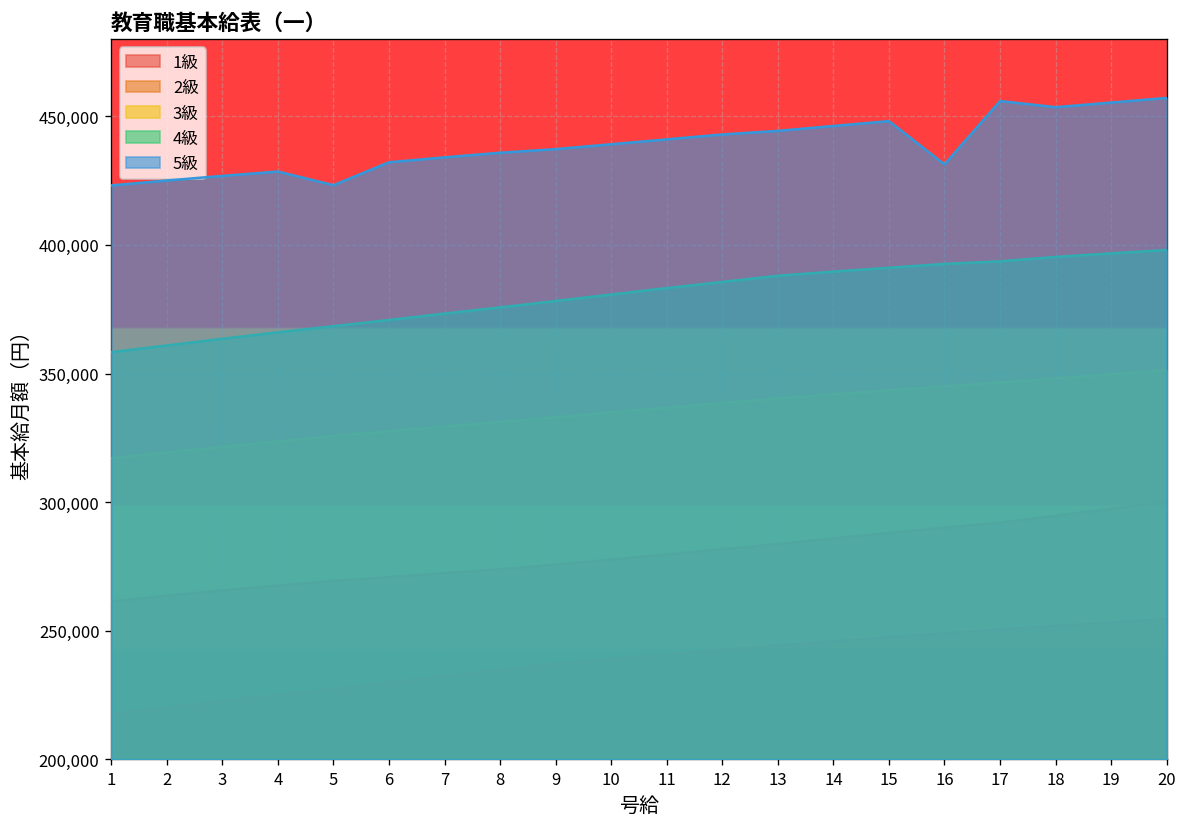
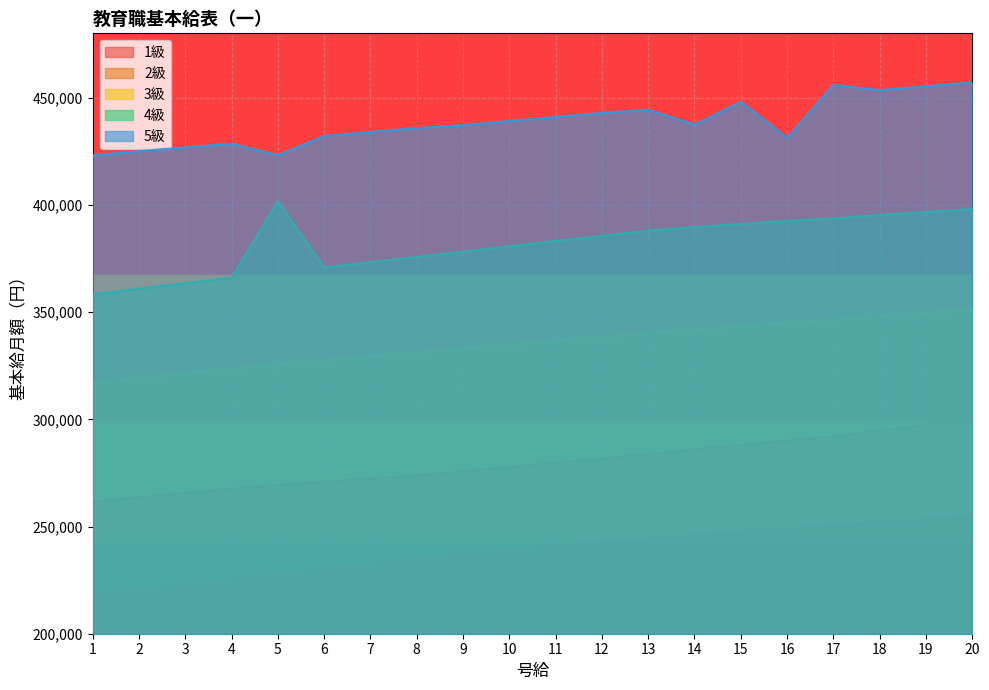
4級, 5: 368,000 -> 402,000
5級, 14: 446,000 -> 437,000
